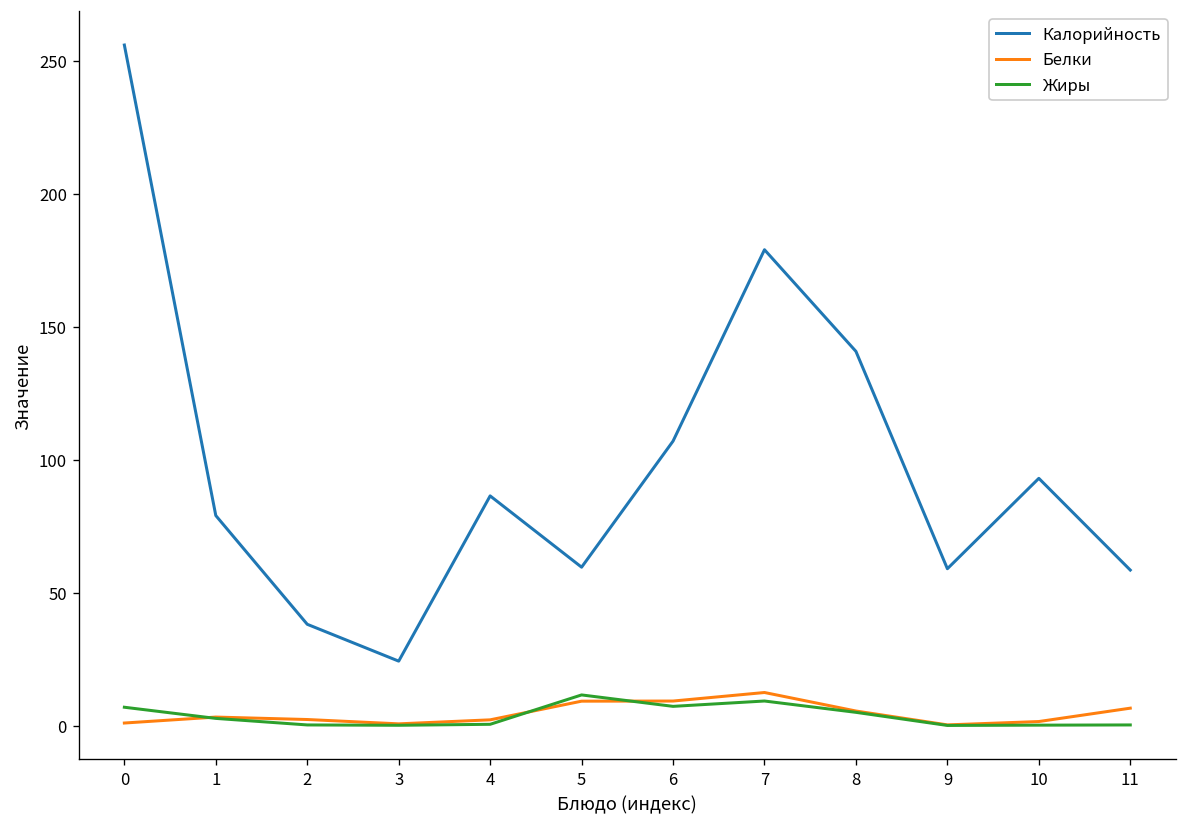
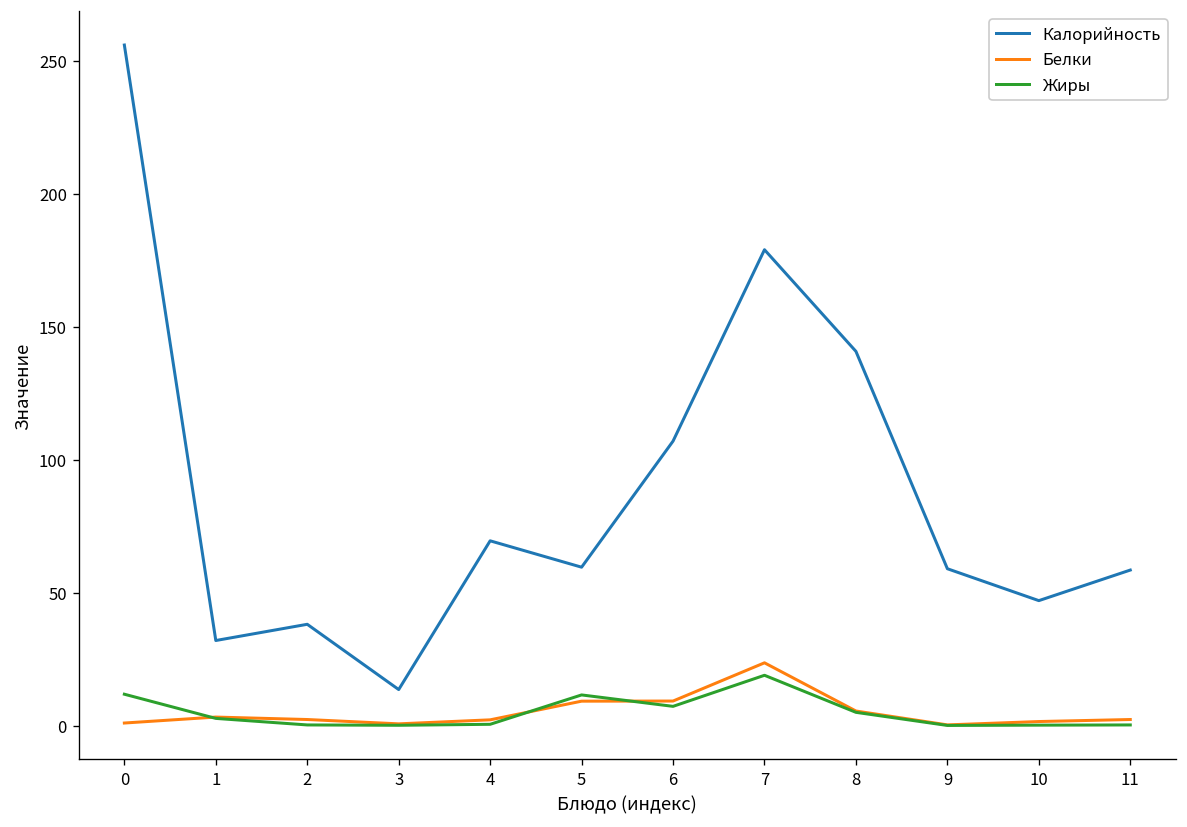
Жиры, 0: 7 -> 12
Калорийность, 1: 79 -> 32
Калорийность, 3: 24 -> 14
Калорийность, 4: 86 -> 70
Белки, 7: 12 -> 24
Жиры, 7: 9 -> 19
Калорийность, 10: 93 -> 47
Белки, 11: 7 -> 2
